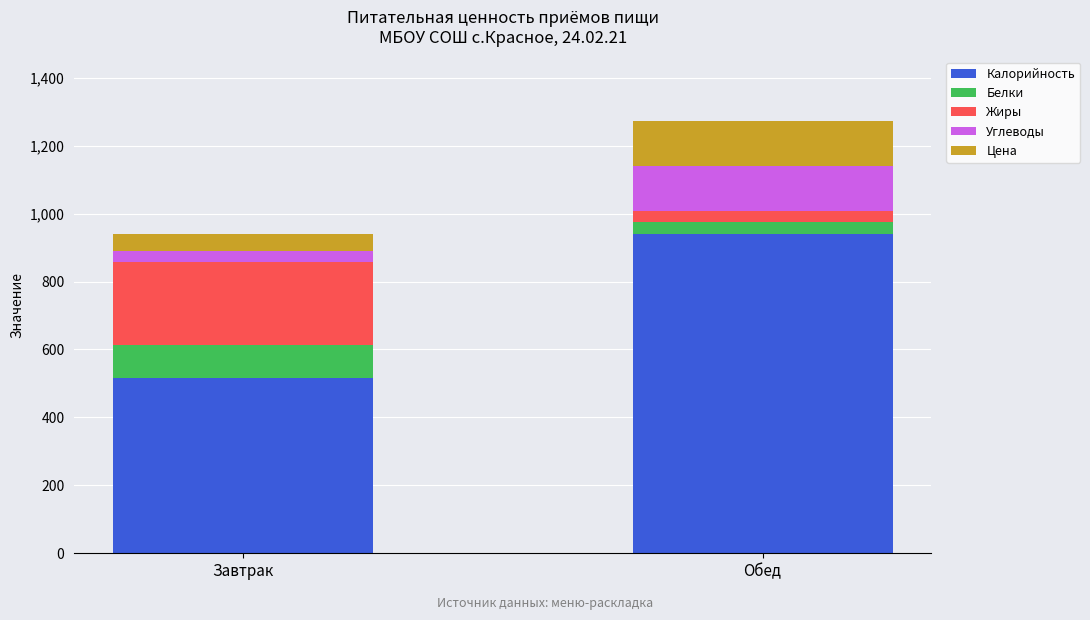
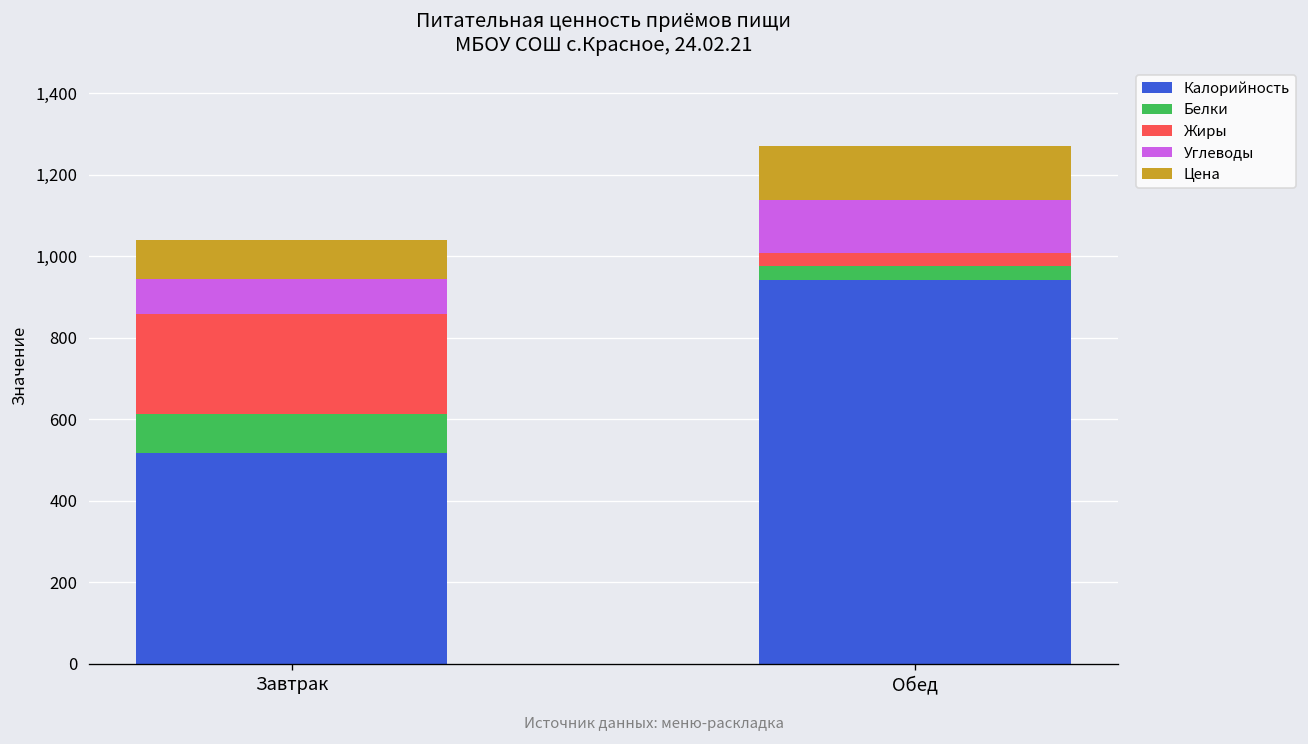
Углеводы, Завтрак: 30 -> 90
Цена, Завтрак: 50 -> 100
